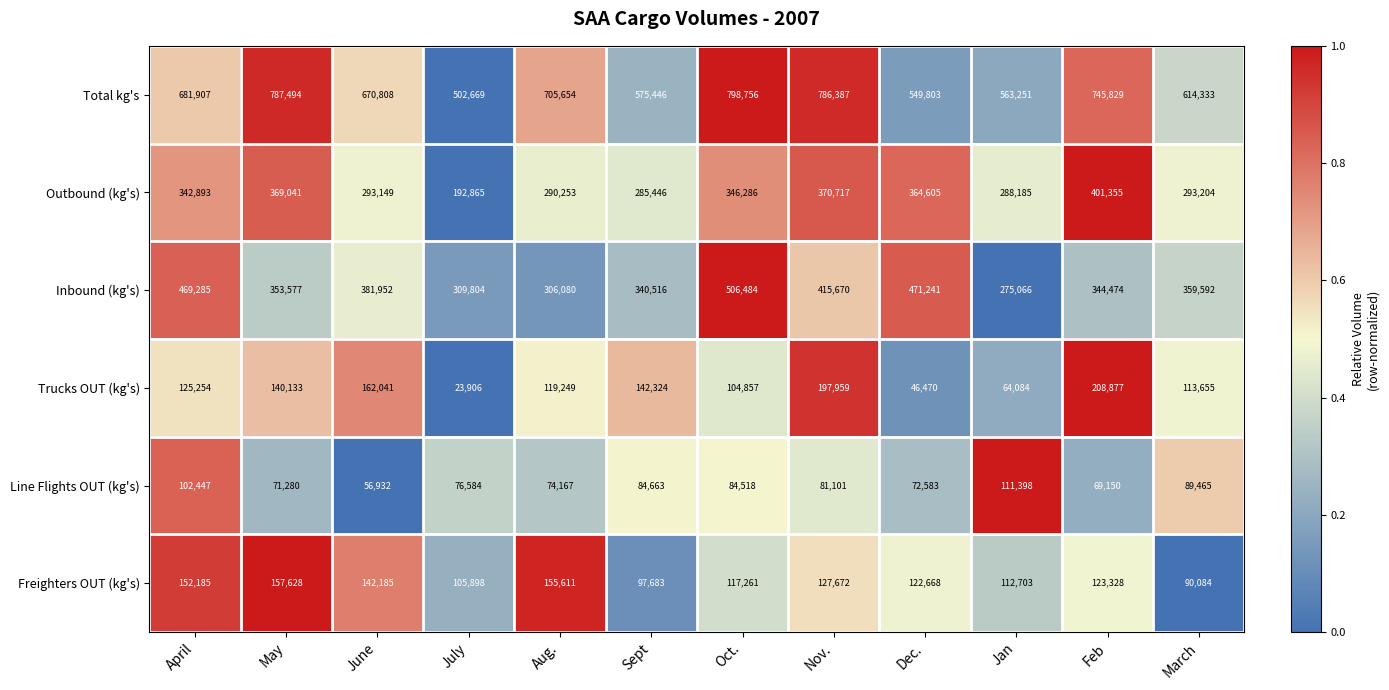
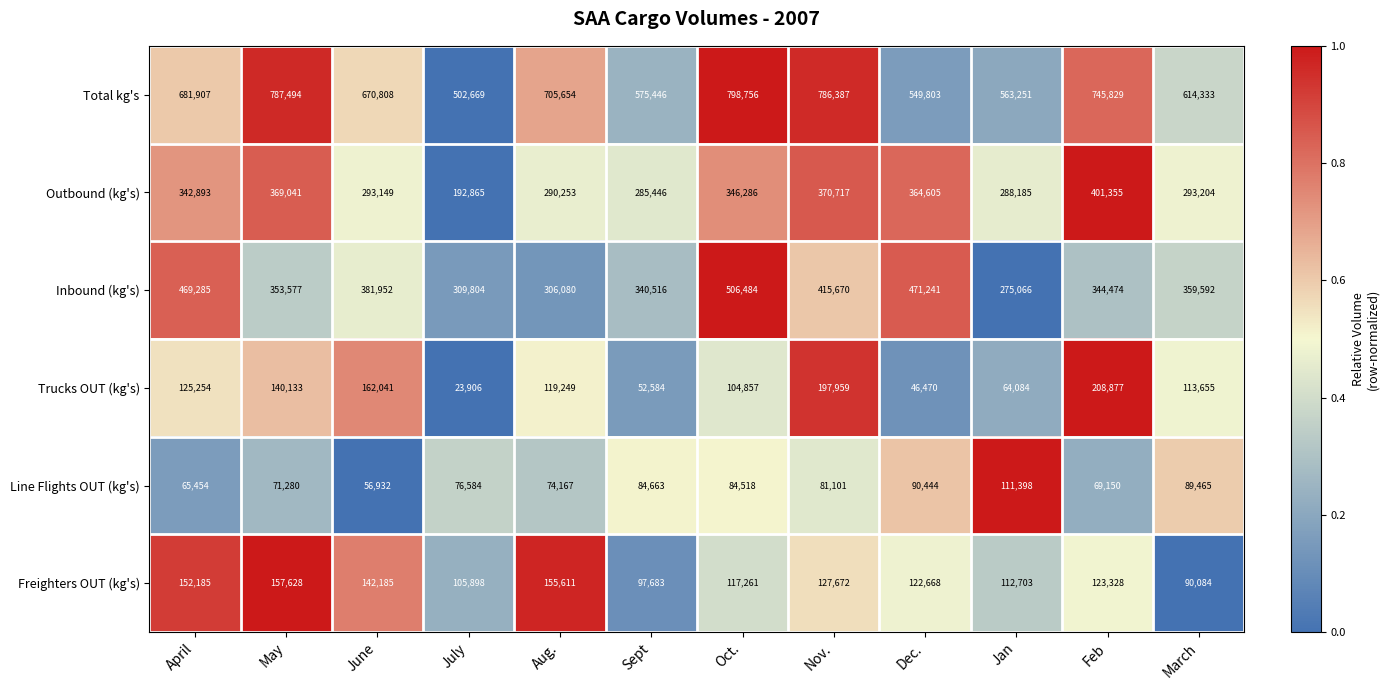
Trucks OUT (kg's), Sept: 142,324 -> 52,584
Line Flights OUT (kg's), April: 102,447 -> 65,454
Line Flights OUT (kg's), Dec.: 72,583 -> 90,444
